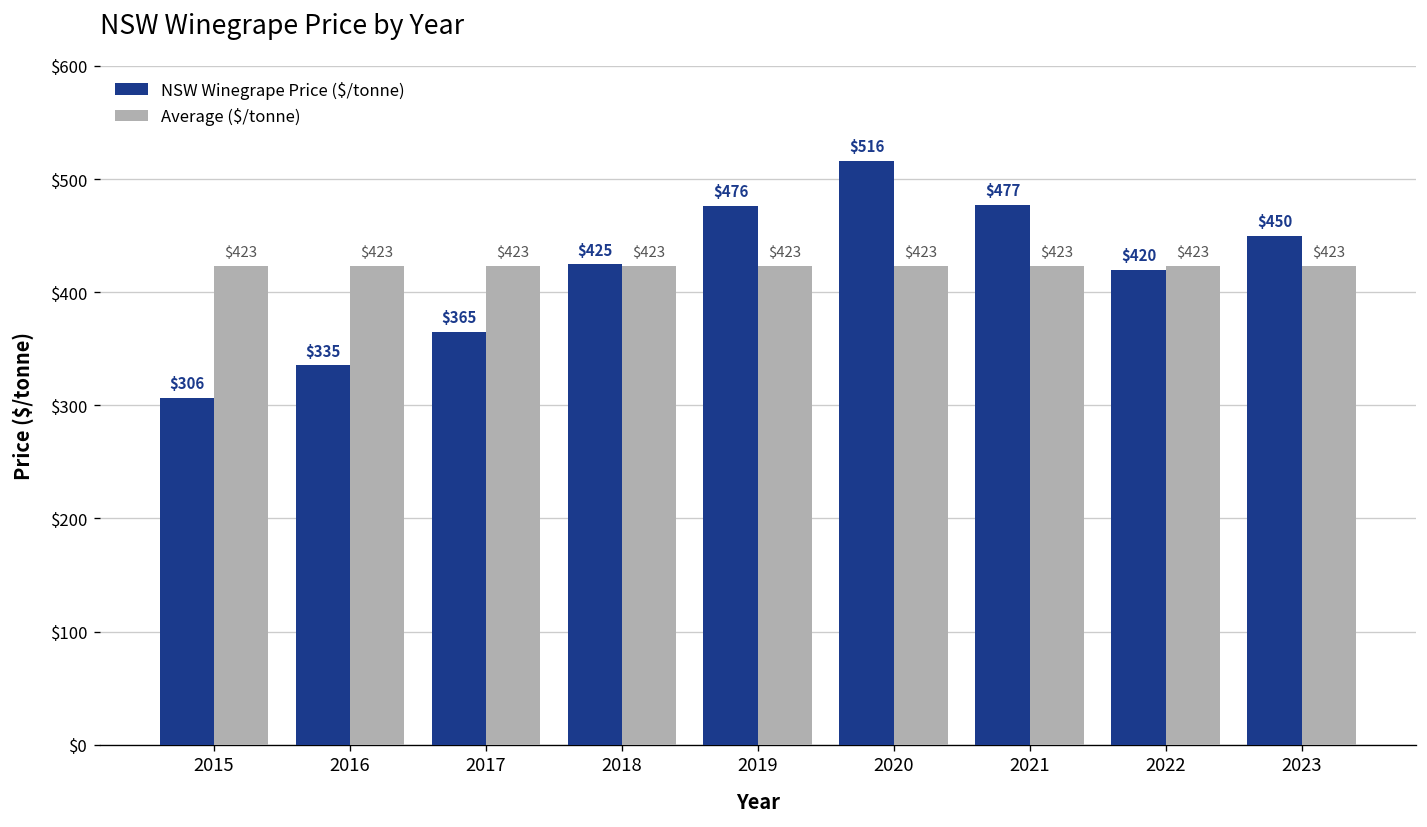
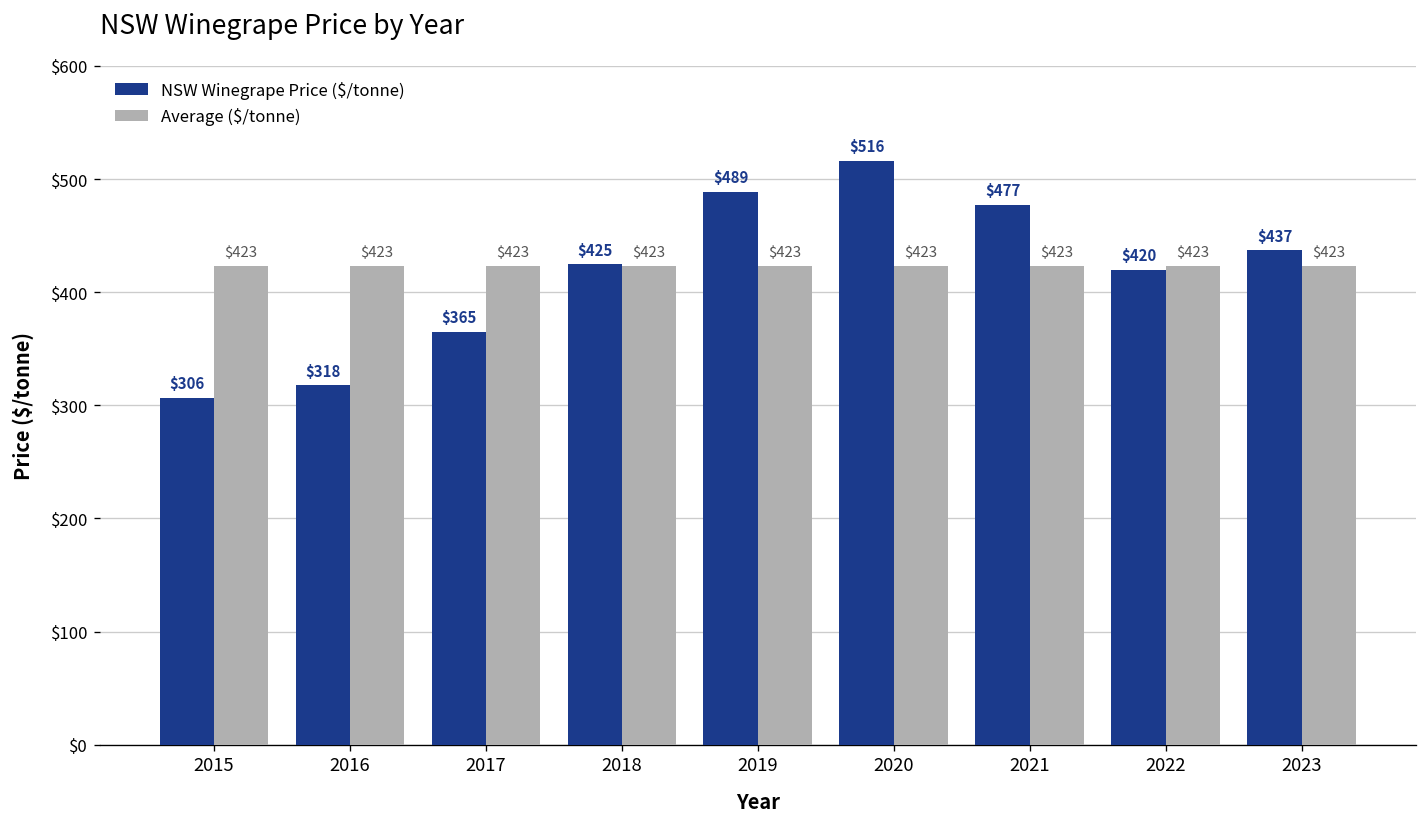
NSW Winegrape Price ($/tonne), 2016: $335 -> $318
NSW Winegrape Price ($/tonne), 2019: $476 -> $489
NSW Winegrape Price ($/tonne), 2023: $450 -> $437
